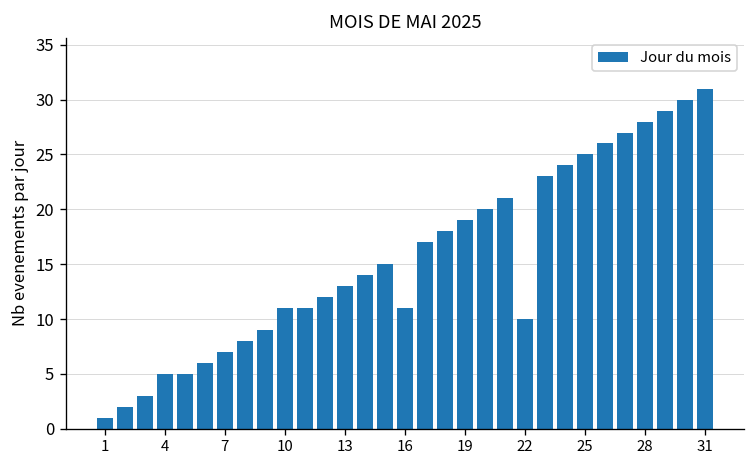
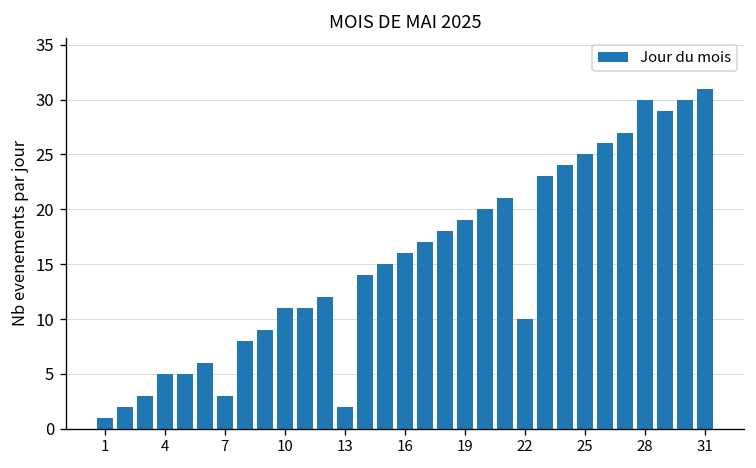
7: 7 -> 3
13: 13 -> 2
16: 11 -> 16
28: 28 -> 30
